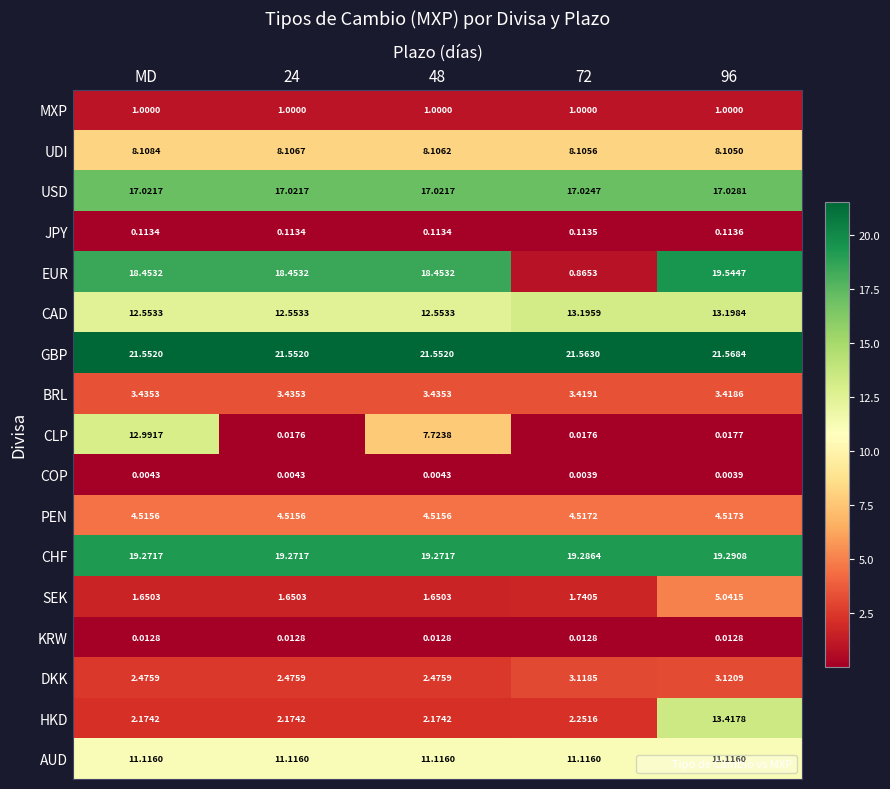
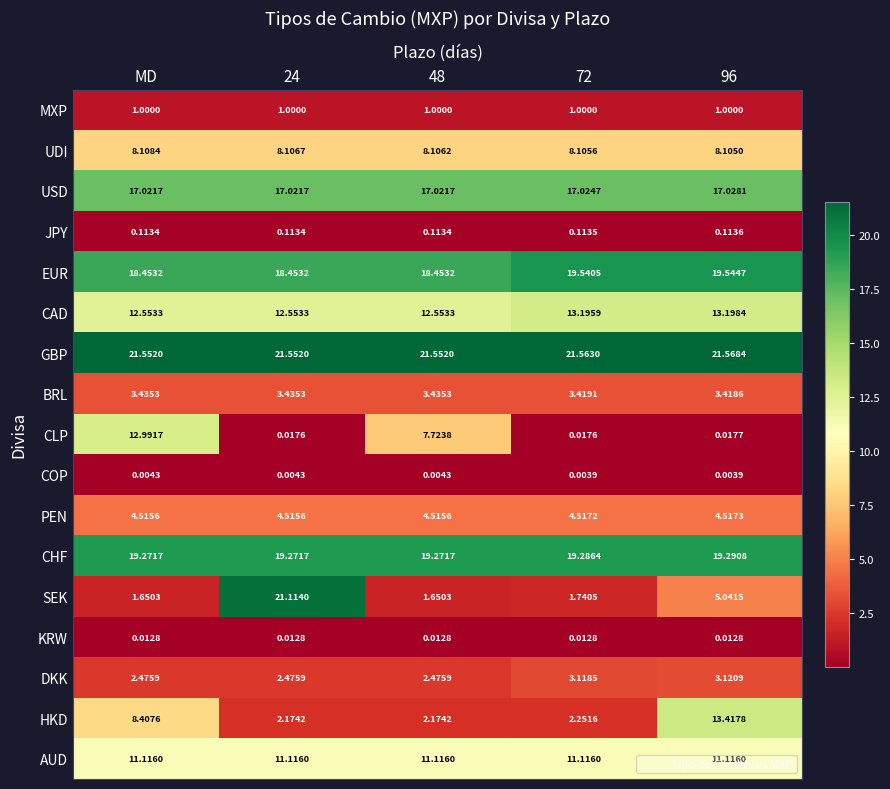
EUR, 72: 0.8653 -> 19.5405
SEK, 24: 1.6503 -> 21.1140
HKD, MD: 2.1742 -> 8.4076
